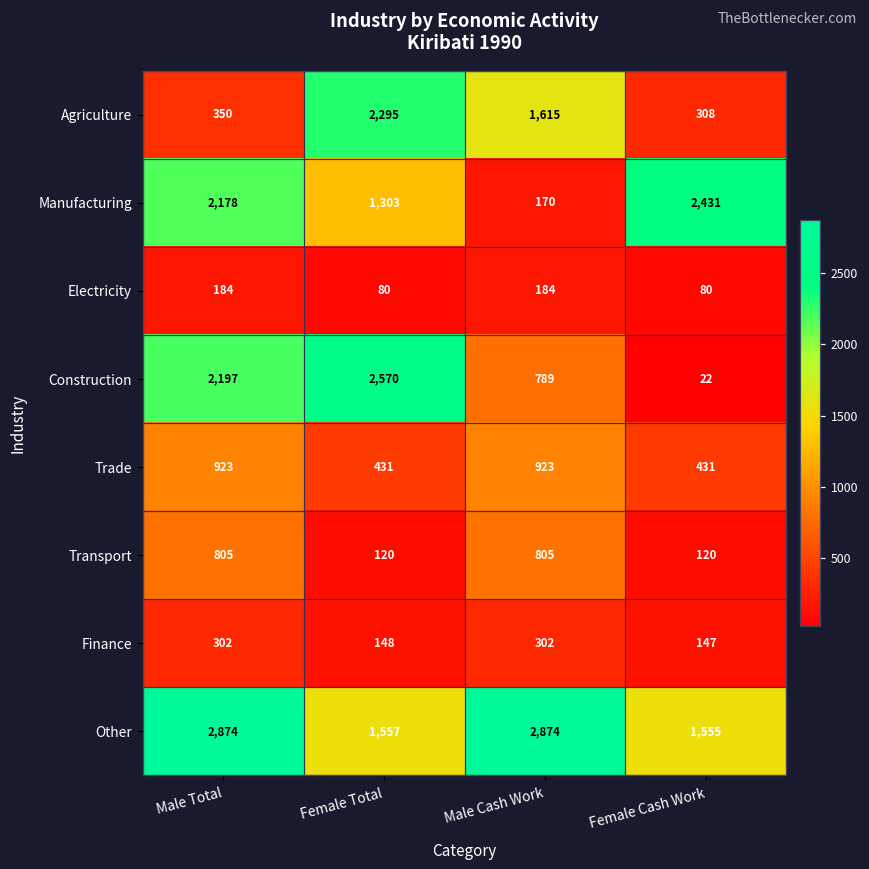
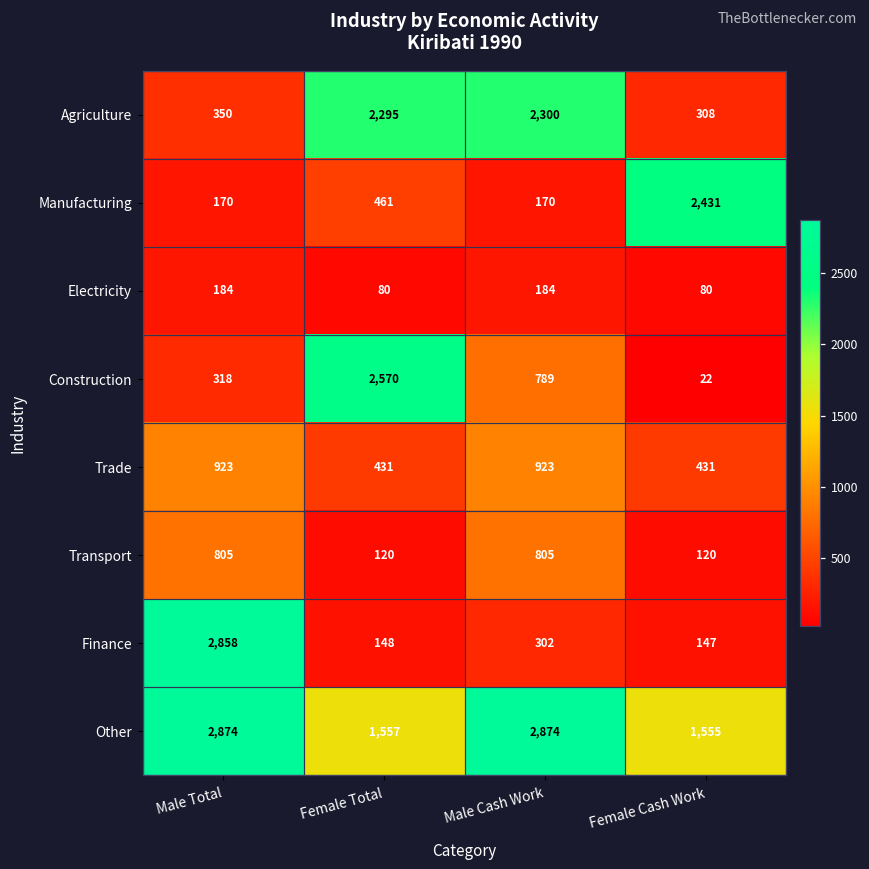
Agriculture, Male Cash Work: 1,615 -> 2,300
Manufacturing, Male Total: 2,178 -> 170
Manufacturing, Female Total: 1,303 -> 461
Construction, Male Total: 2,197 -> 318
Finance, Male Total: 302 -> 2,858
